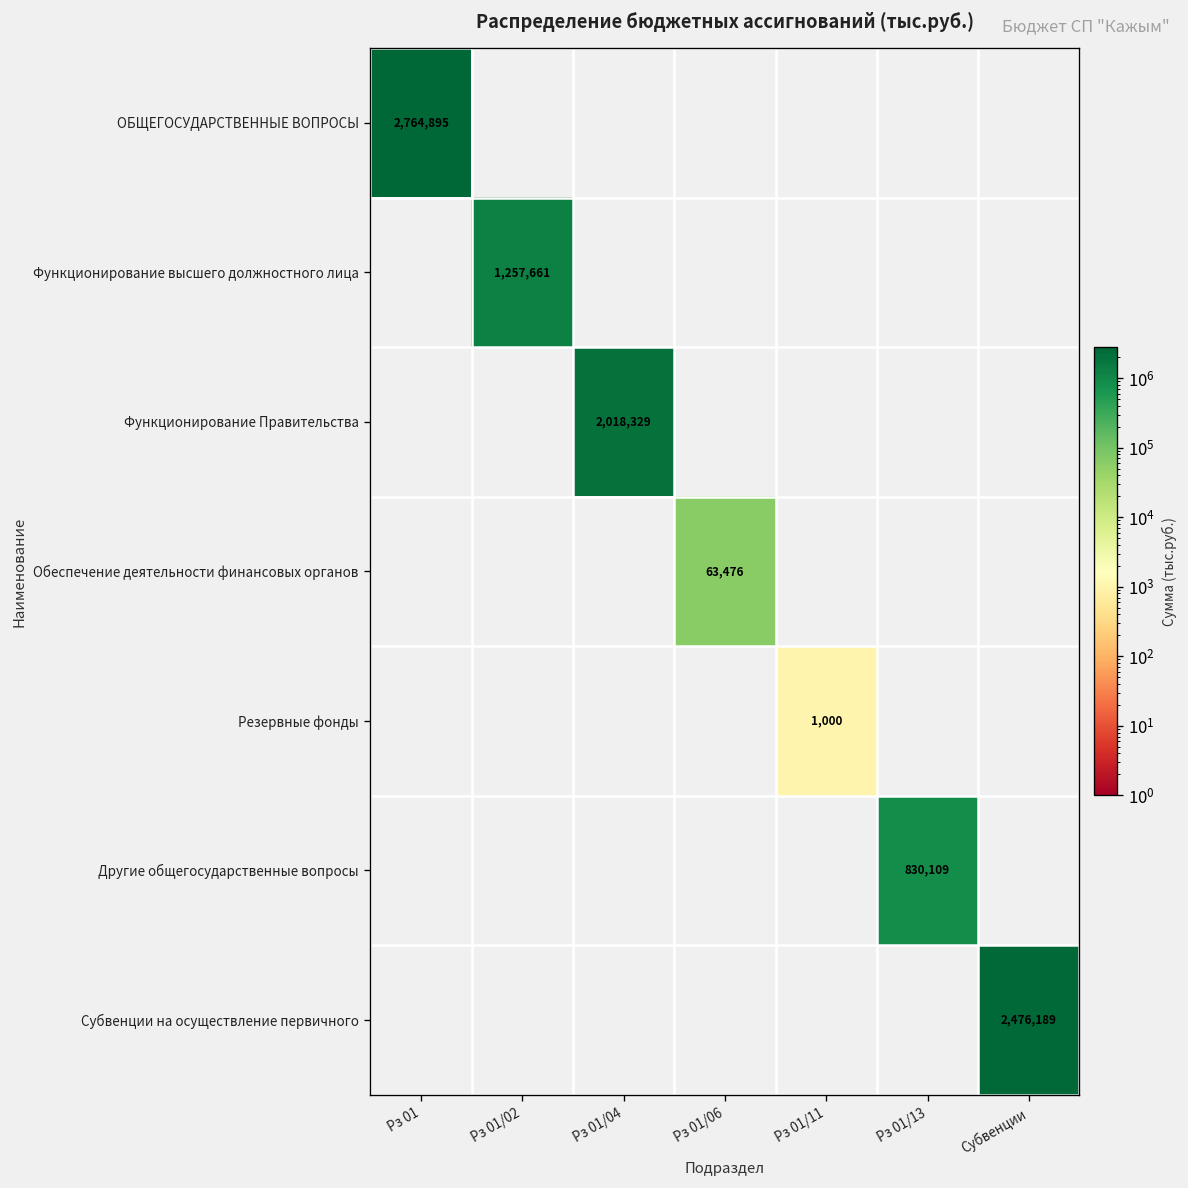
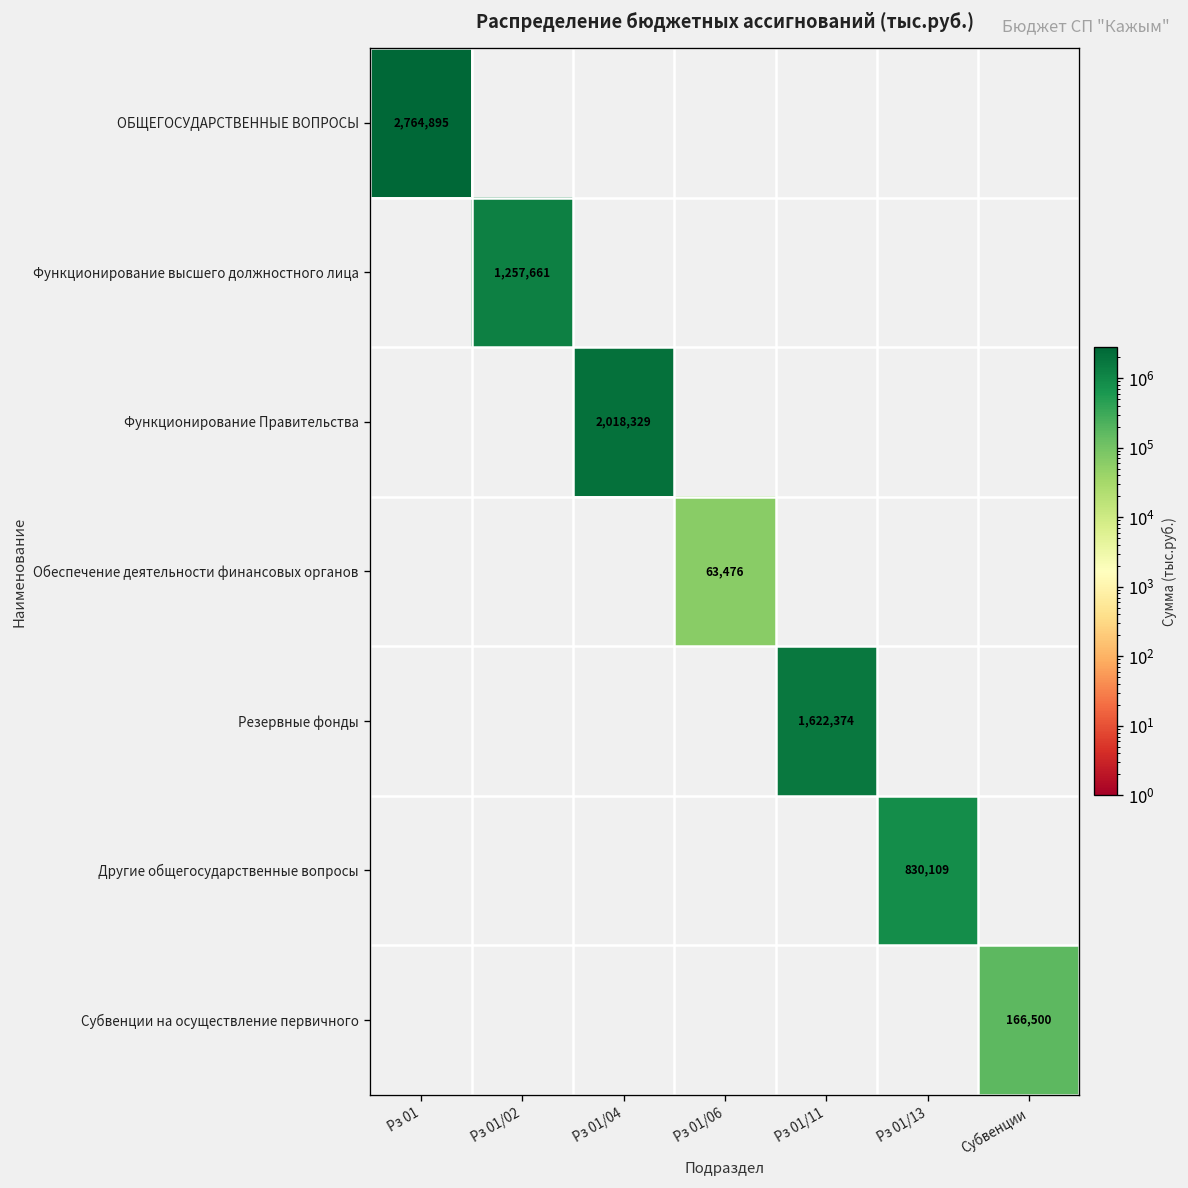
Резервные фонды, Рз 01/11: 1,000 -> 1,622,374
Субвенции на осуществление первичного, Субвенции: 2,476,189 -> 166,500
